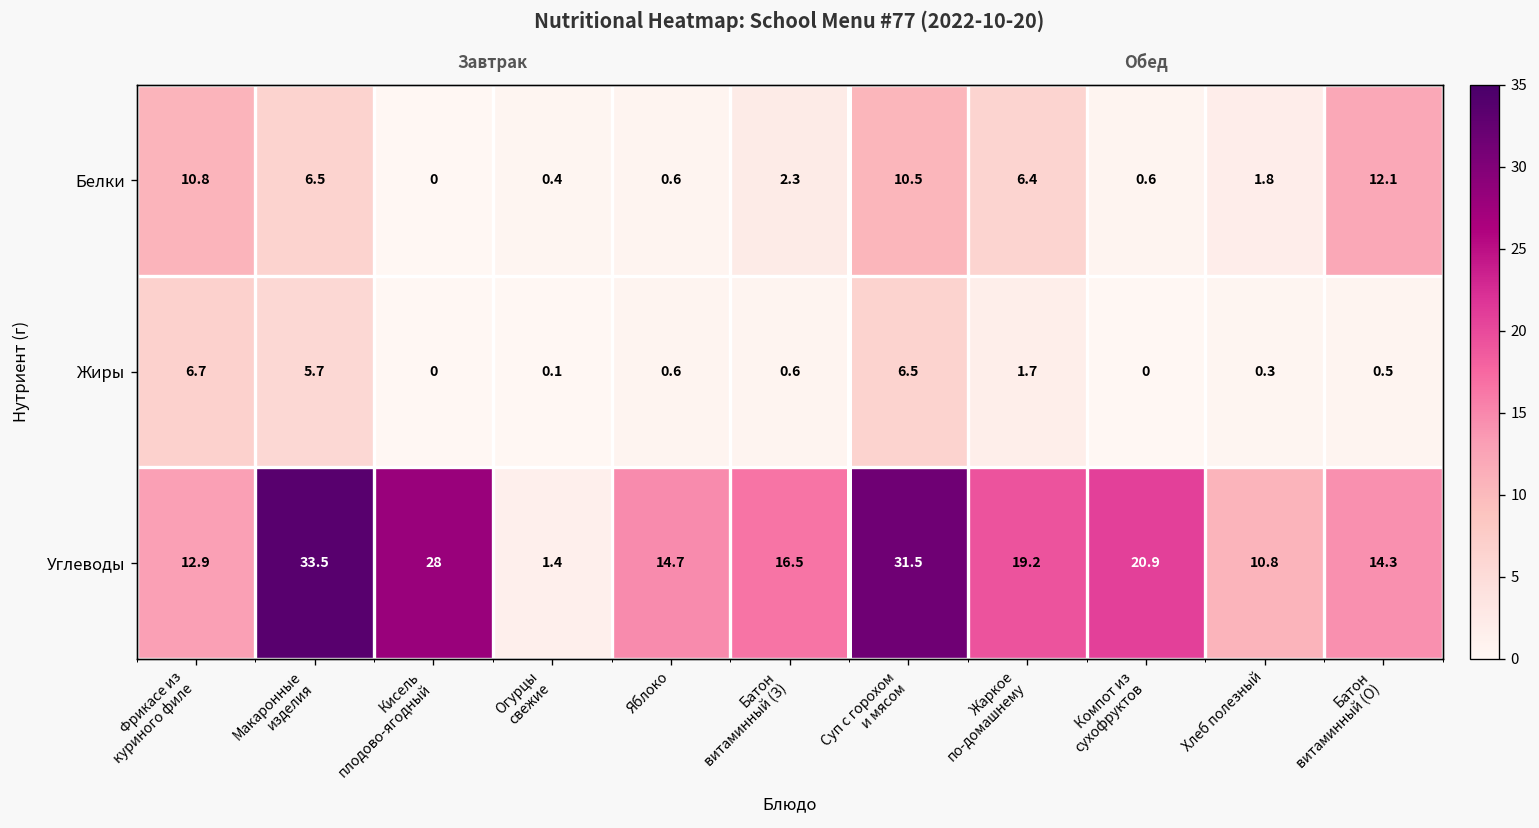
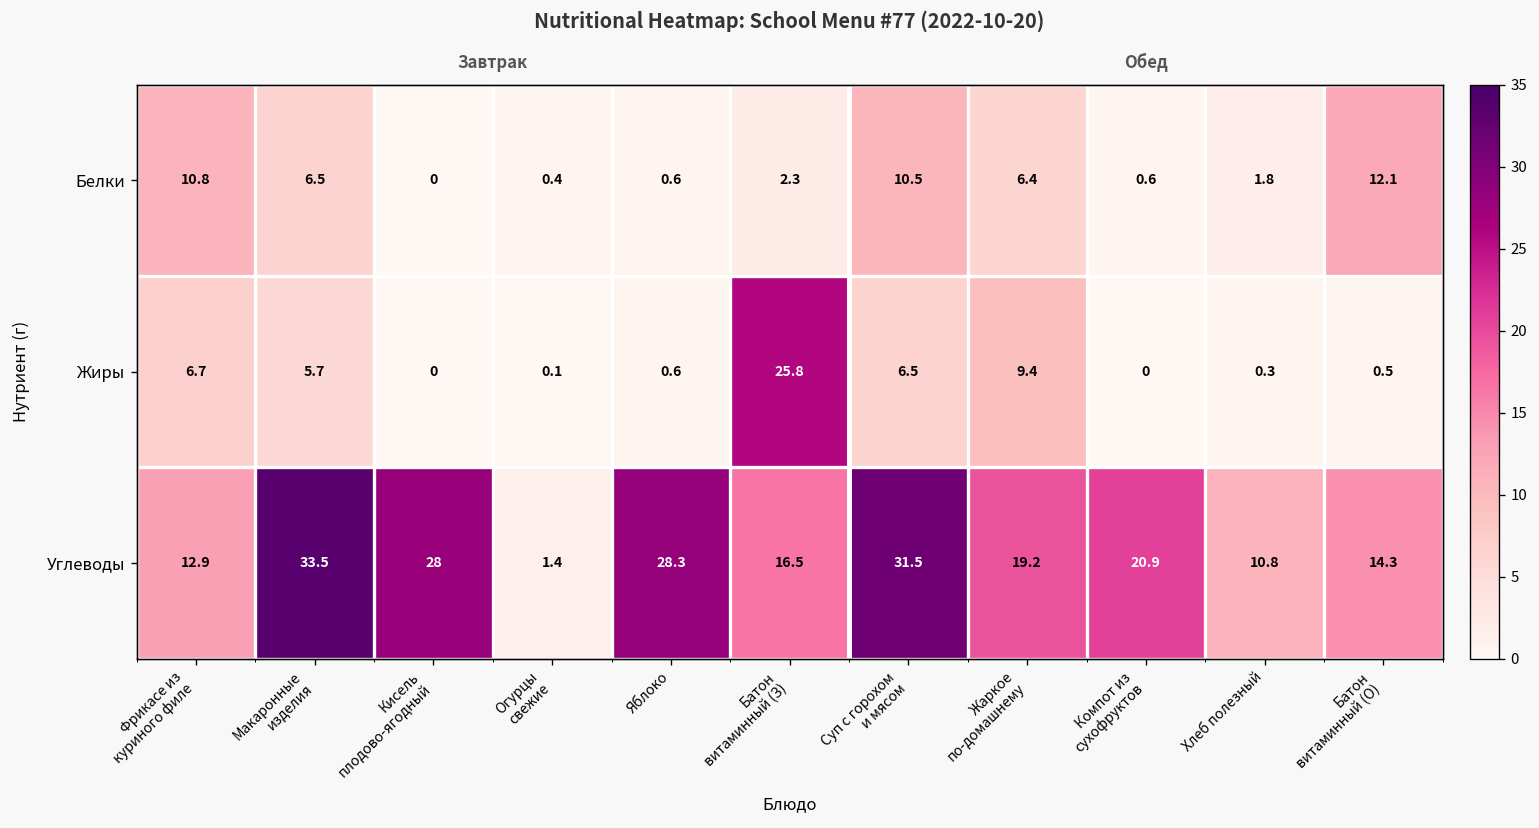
Жиры, Батон витаминный (З): 0.6 -> 25.8
Жиры, Жаркое по-домашнему: 1.7 -> 9.4
Углеводы, Яблоко: 14.7 -> 28.3
